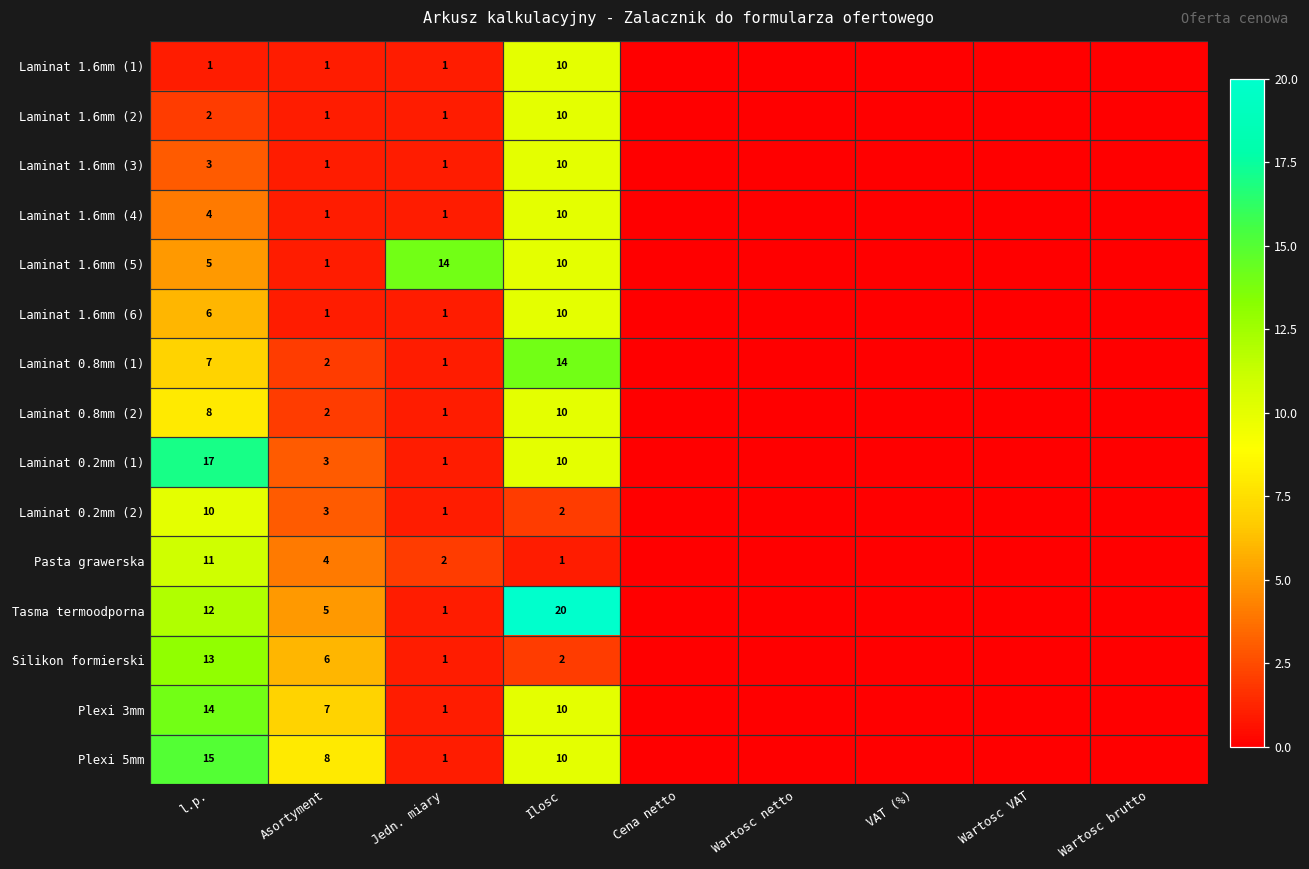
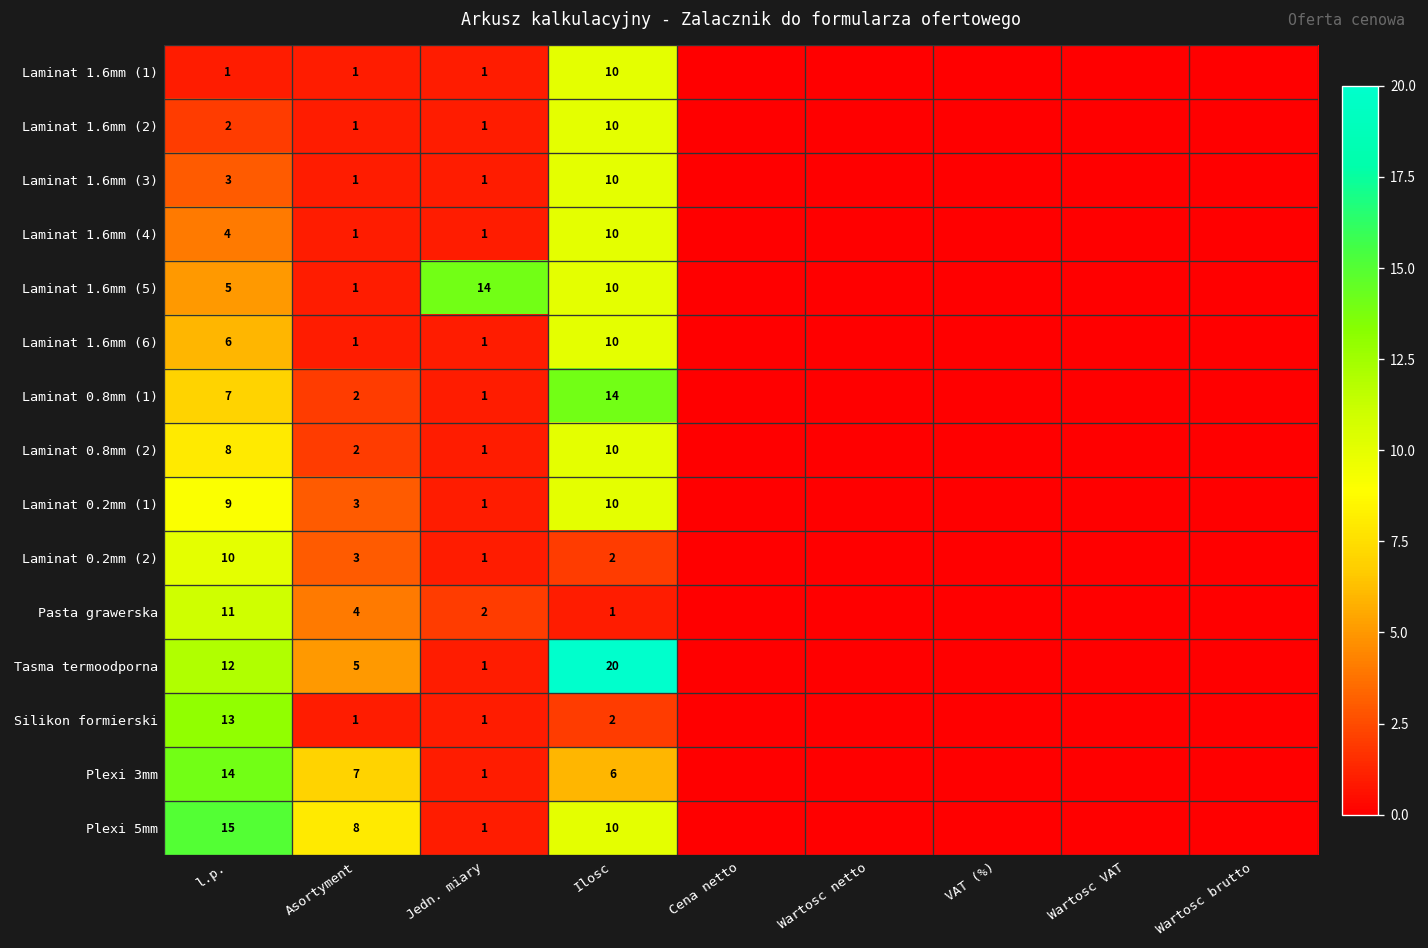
Laminat 0.2mm (1), l.p.: 17 -> 9
Silikon formierski, Asortyment: 6 -> 1
Plexi 3mm, Ilosc: 10 -> 6
